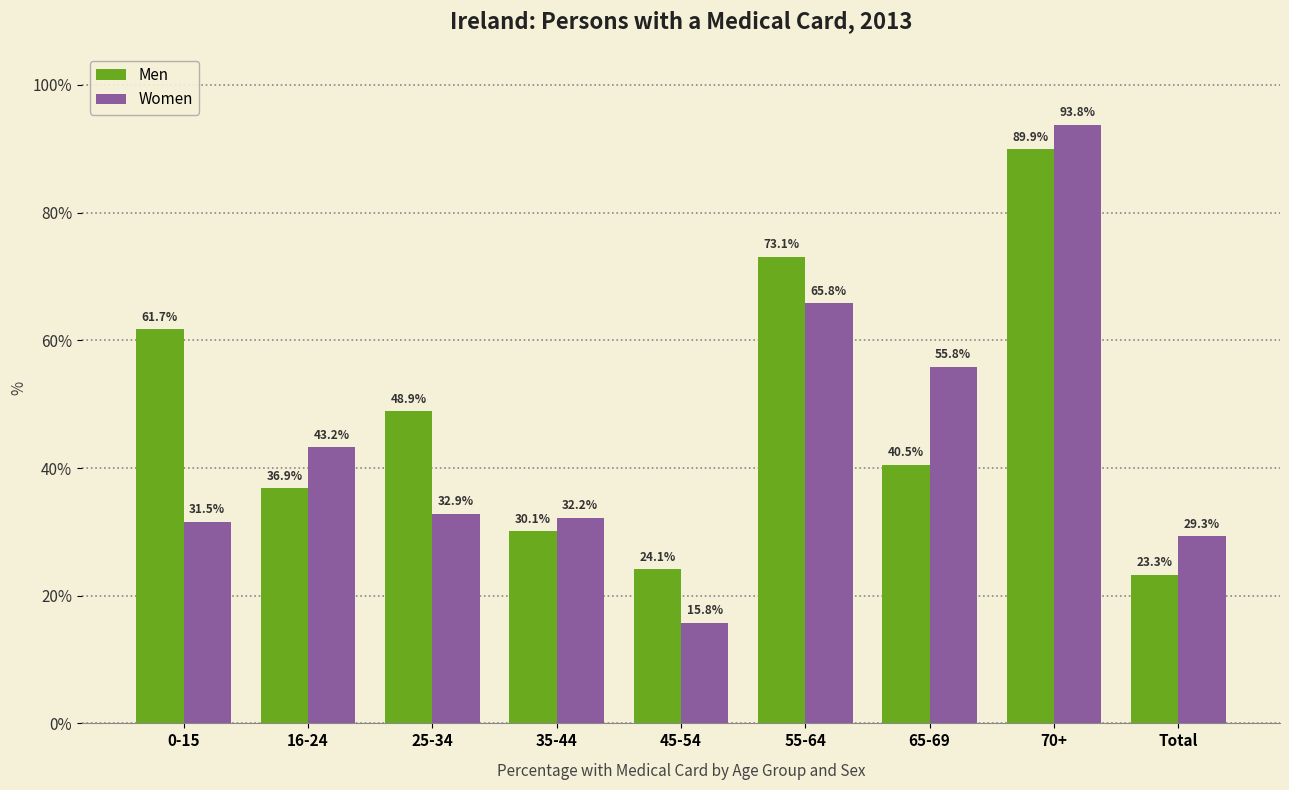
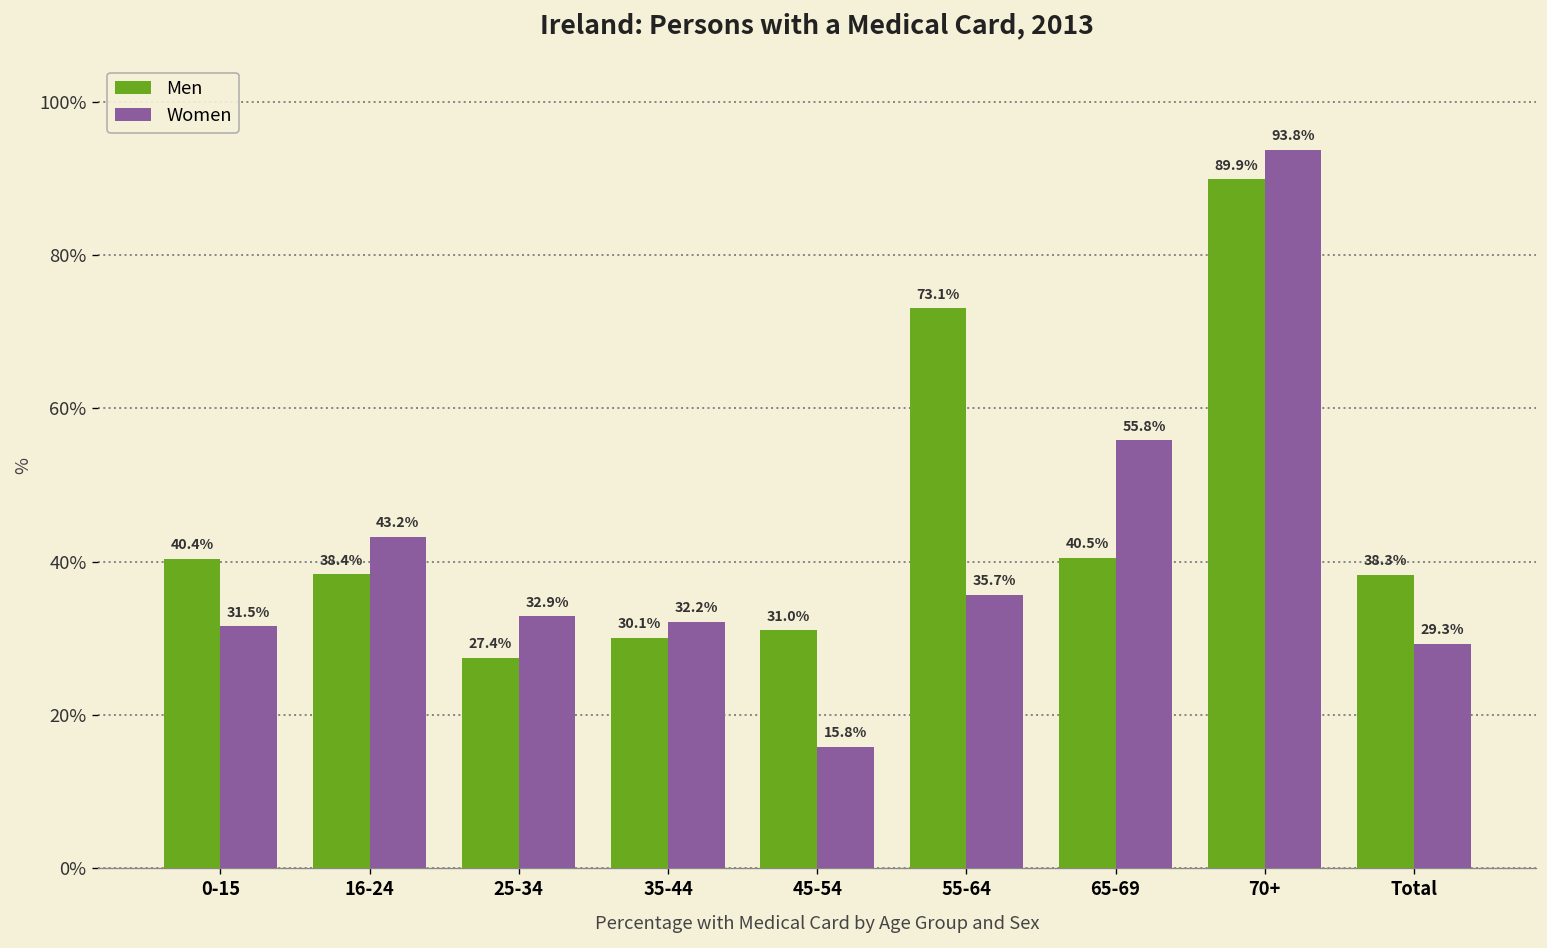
Men, 0-15: 61.7% -> 40.4%
Men, 16-24: 36.9% -> 38.4%
Men, 25-34: 48.9% -> 27.4%
Men, 45-54: 24.1% -> 31.0%
Women, 55-64: 65.8% -> 35.7%
Men, Total: 23.3% -> 38.3%
